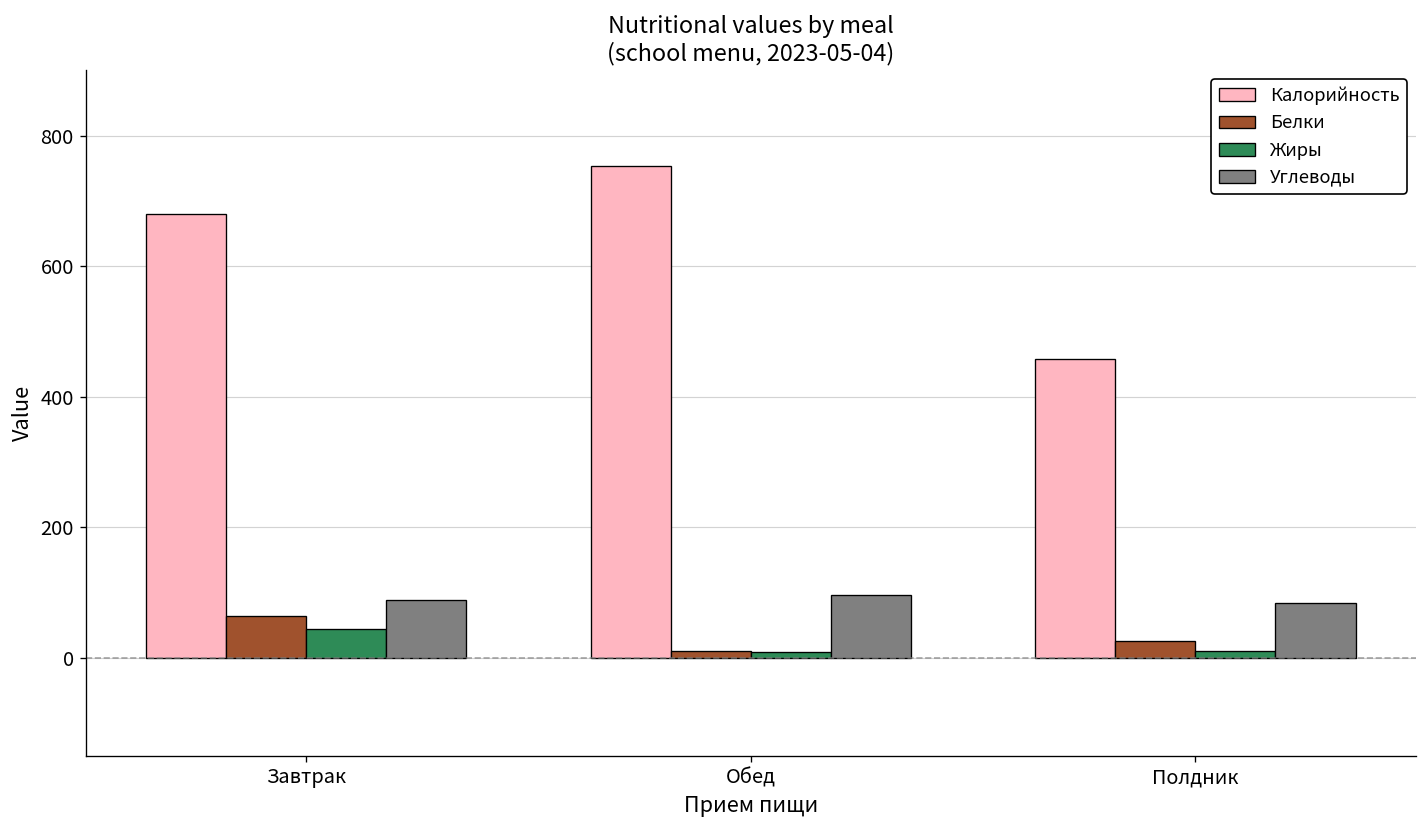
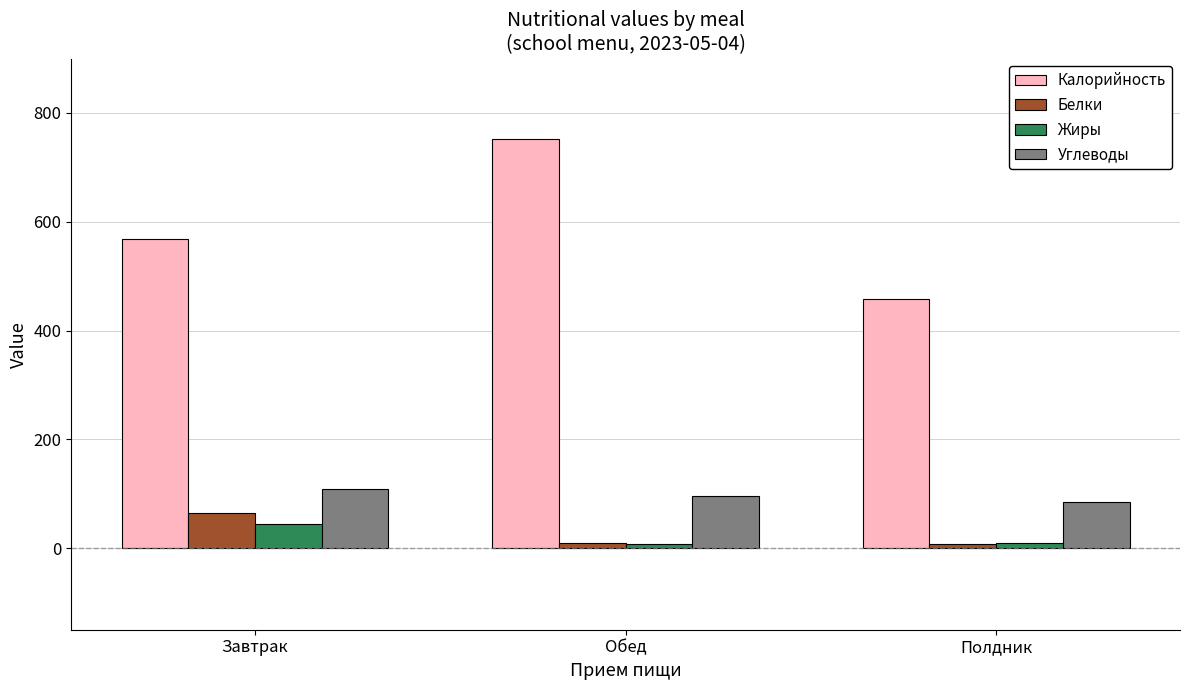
Калорийность, Завтрак: 680 -> 570
Углеводы, Завтрак: 90 -> 110
Белки, Полдник: 30 -> 10
